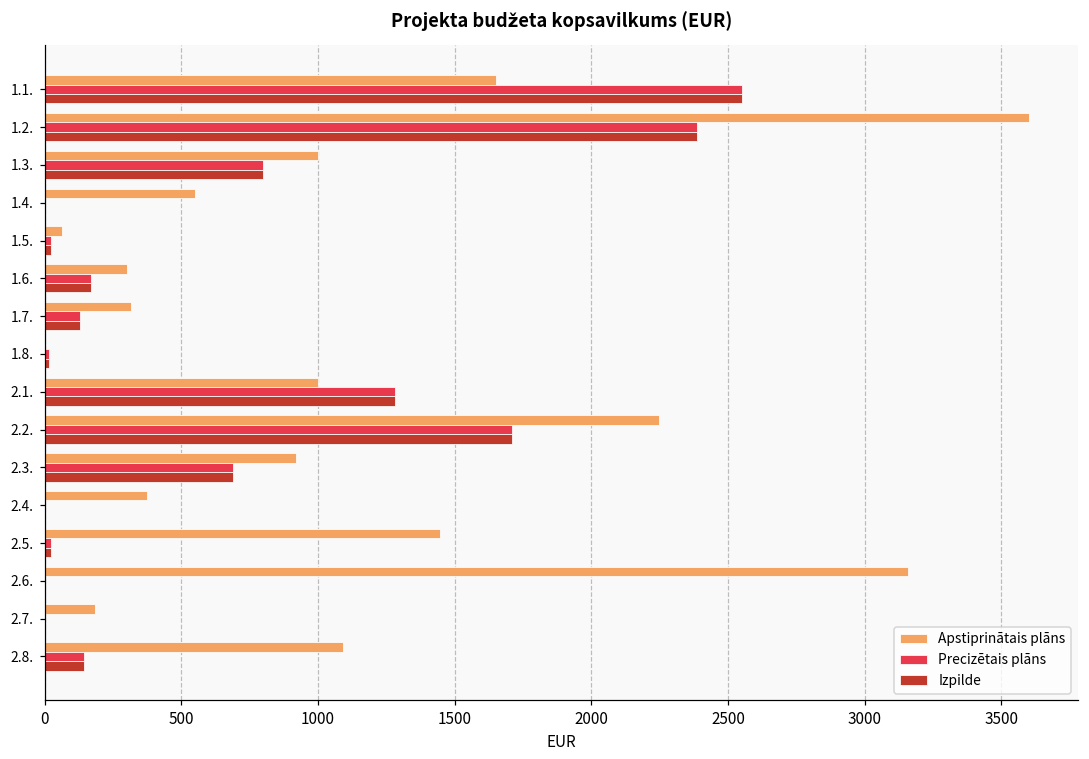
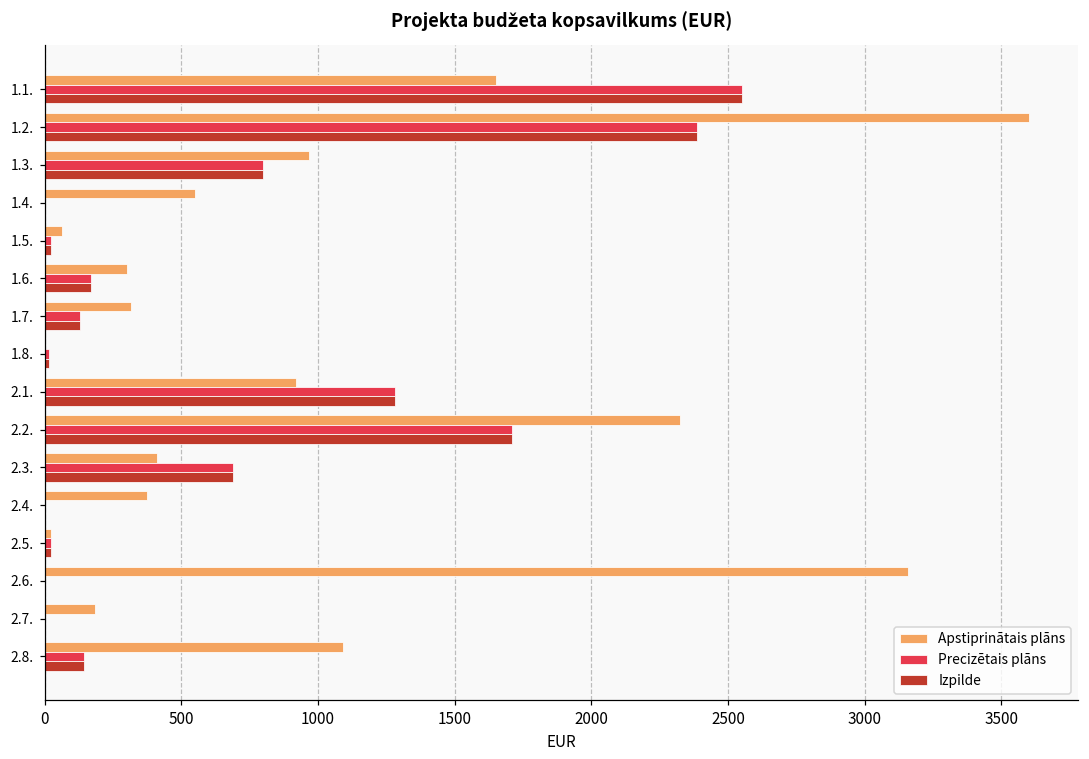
Apstiprinātais plāns, 1.3.: 1000 -> 970
Apstiprinātais plāns, 2.1.: 1000 -> 920
Apstiprinātais plāns, 2.2.: 2250 -> 2330
Apstiprinātais plāns, 2.3.: 920 -> 410
Apstiprinātais plāns, 2.5.: 1450 -> 30
